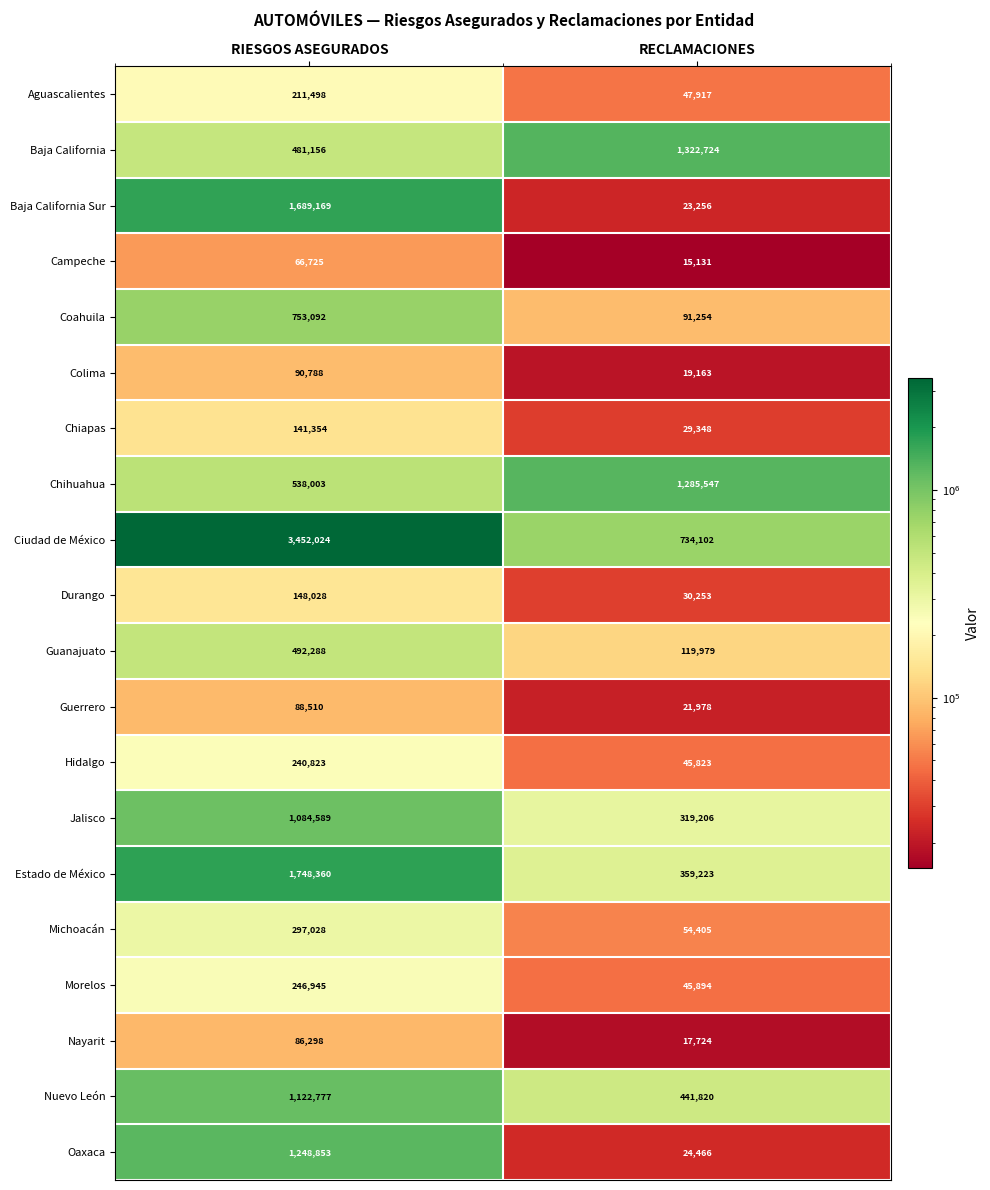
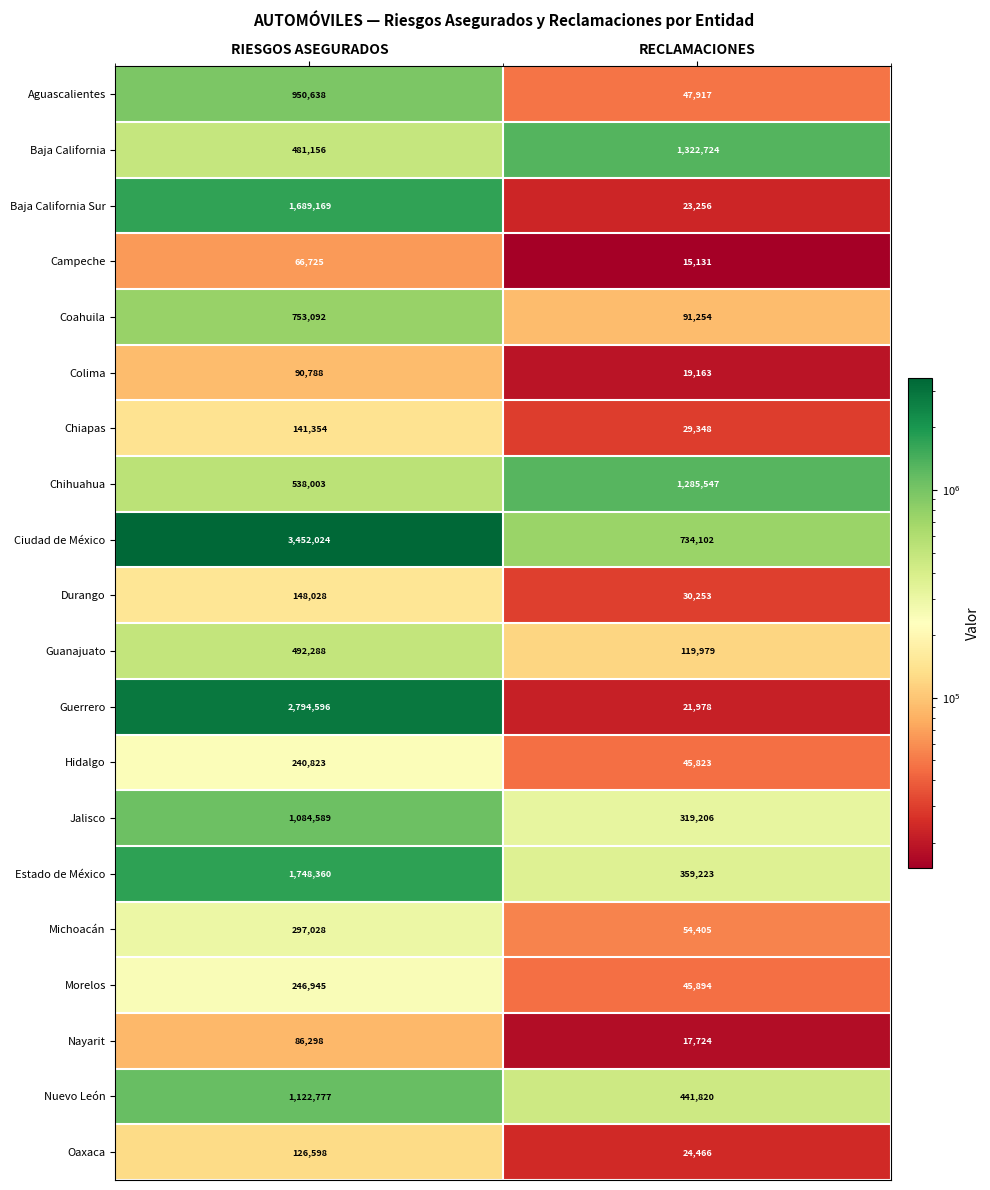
Aguascalientes, RIESGOS ASEGURADOS: 211,498 -> 950,638
Guerrero, RIESGOS ASEGURADOS: 88,510 -> 2,794,596
Oaxaca, RIESGOS ASEGURADOS: 1,248,853 -> 126,598
